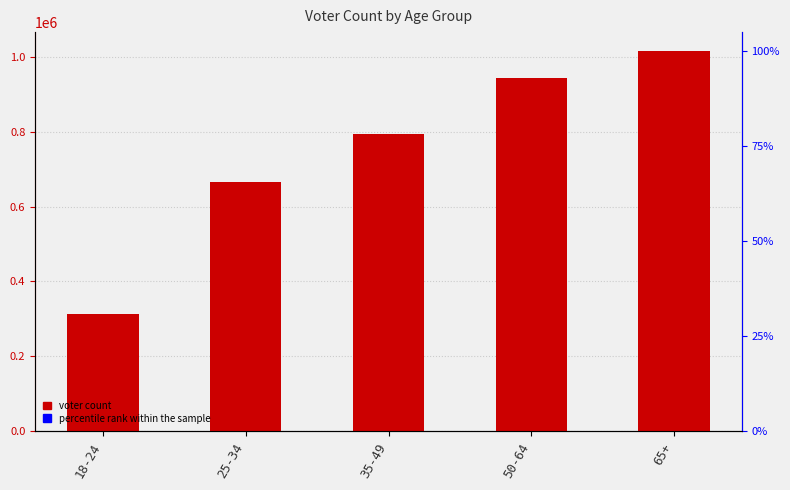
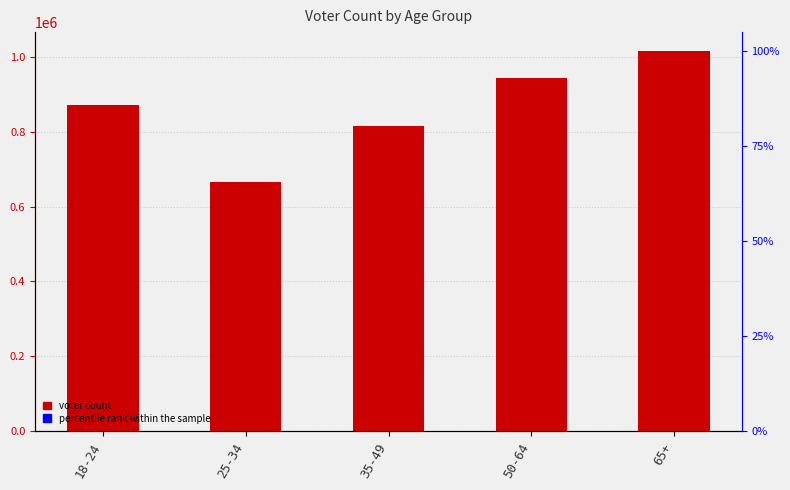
18-24: 310000 -> 870000
35-49: 800000 -> 820000
